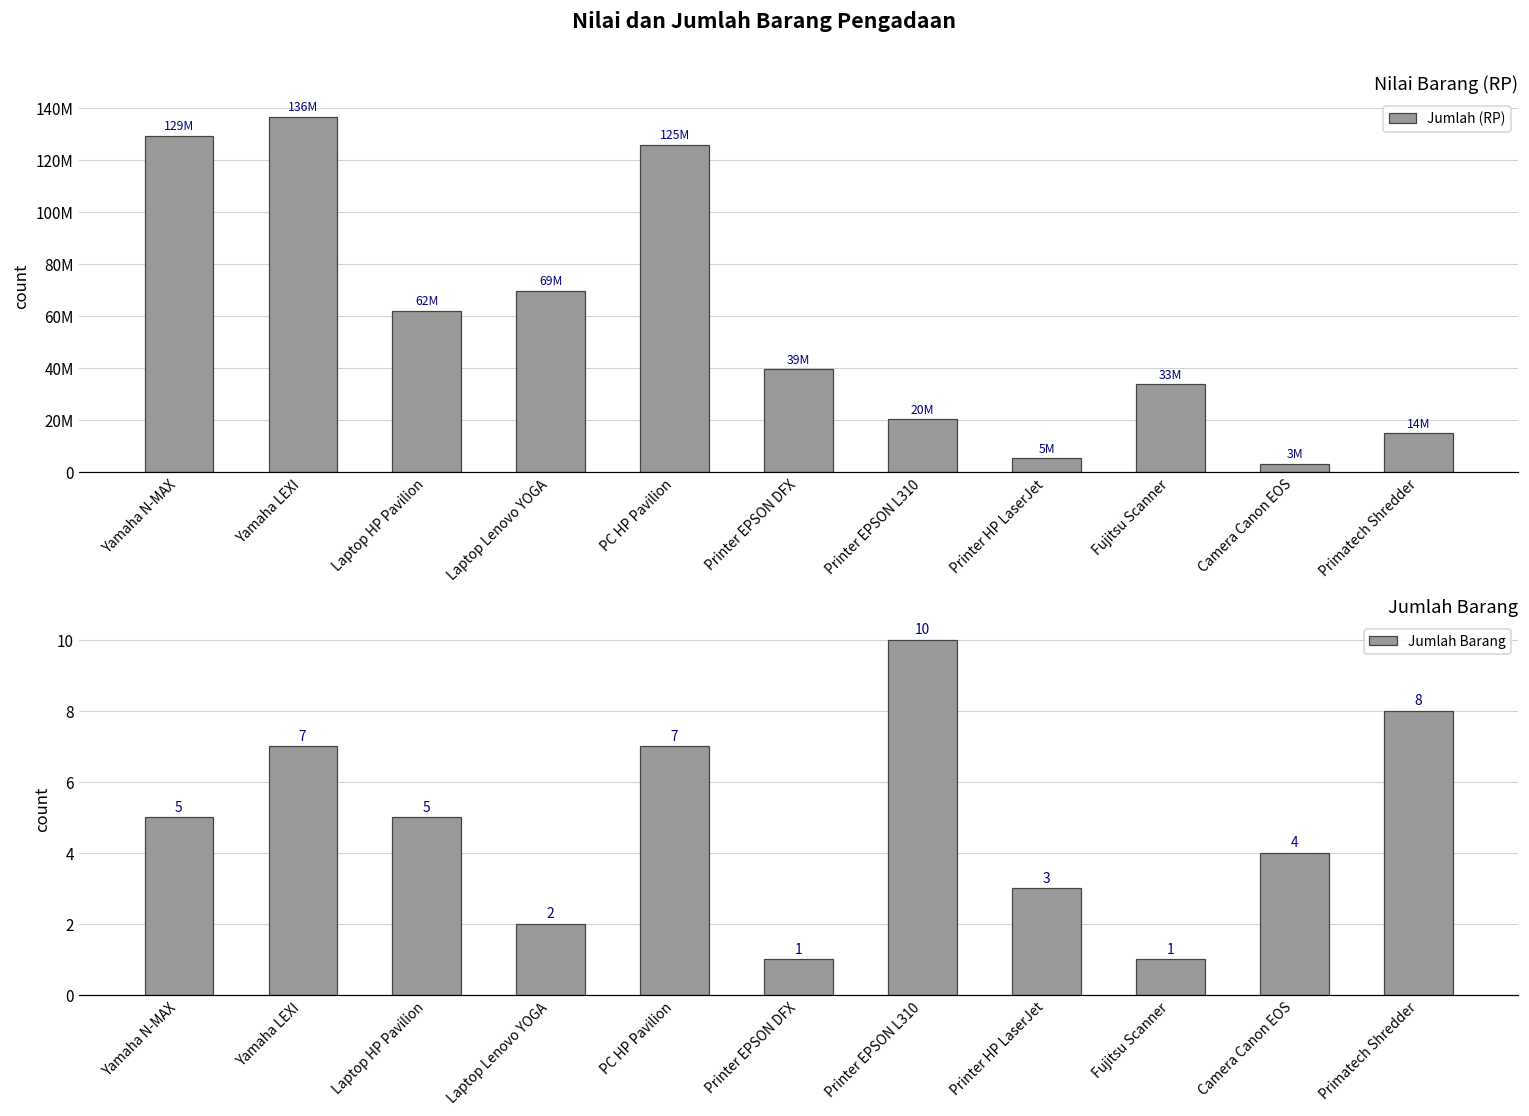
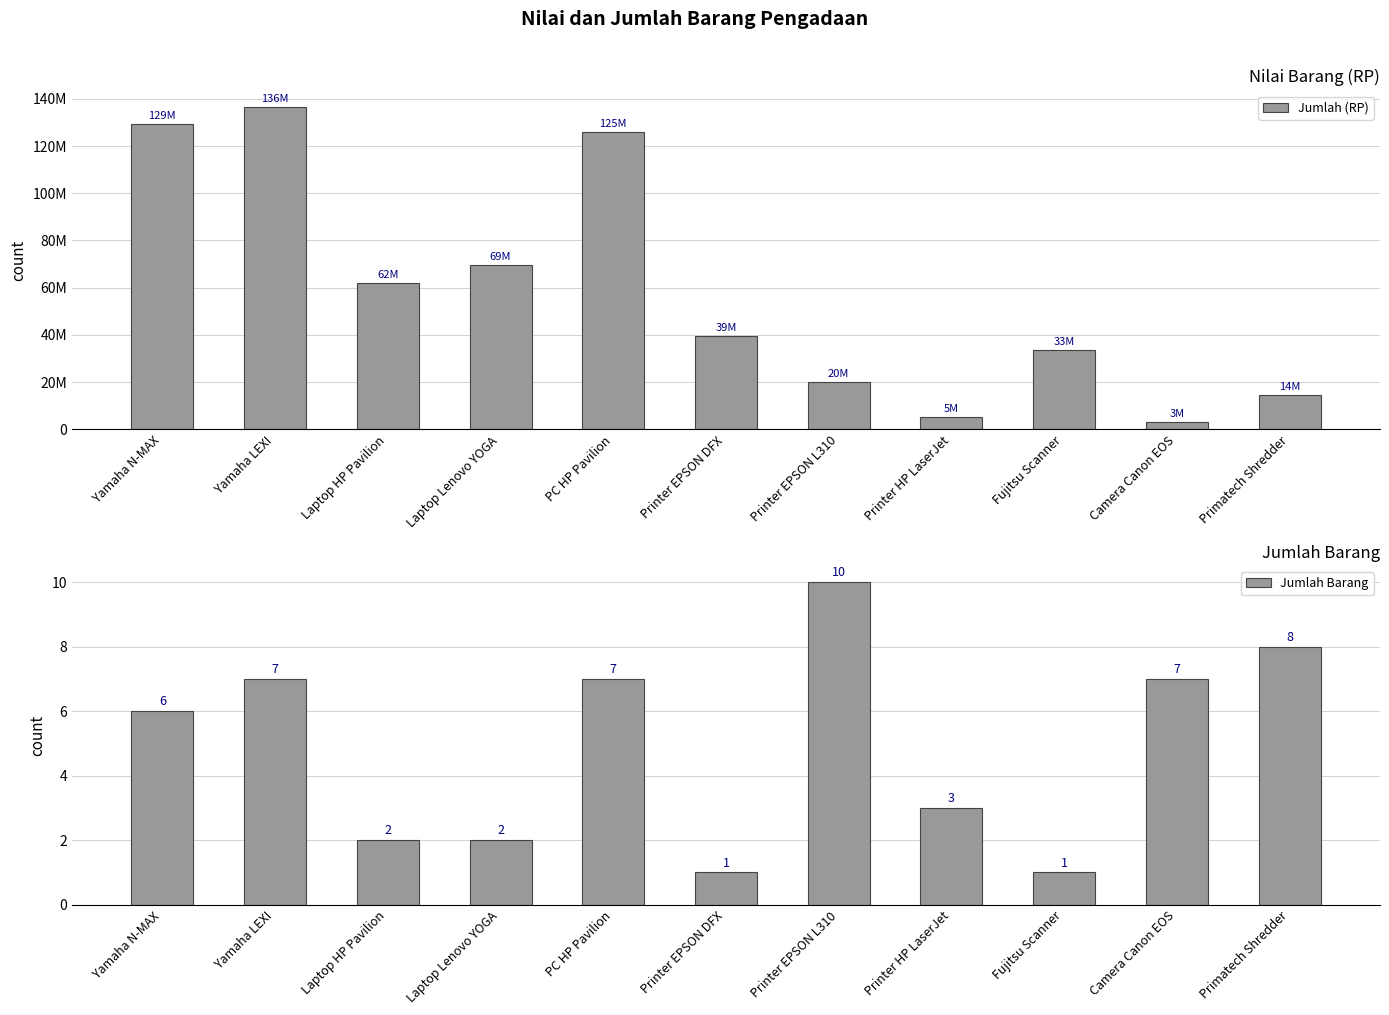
Jumlah Barang, Yamaha N-MAX: 5 -> 6
Jumlah Barang, Laptop HP Pavilion: 5 -> 2
Jumlah Barang, Camera Canon EOS: 4 -> 7
